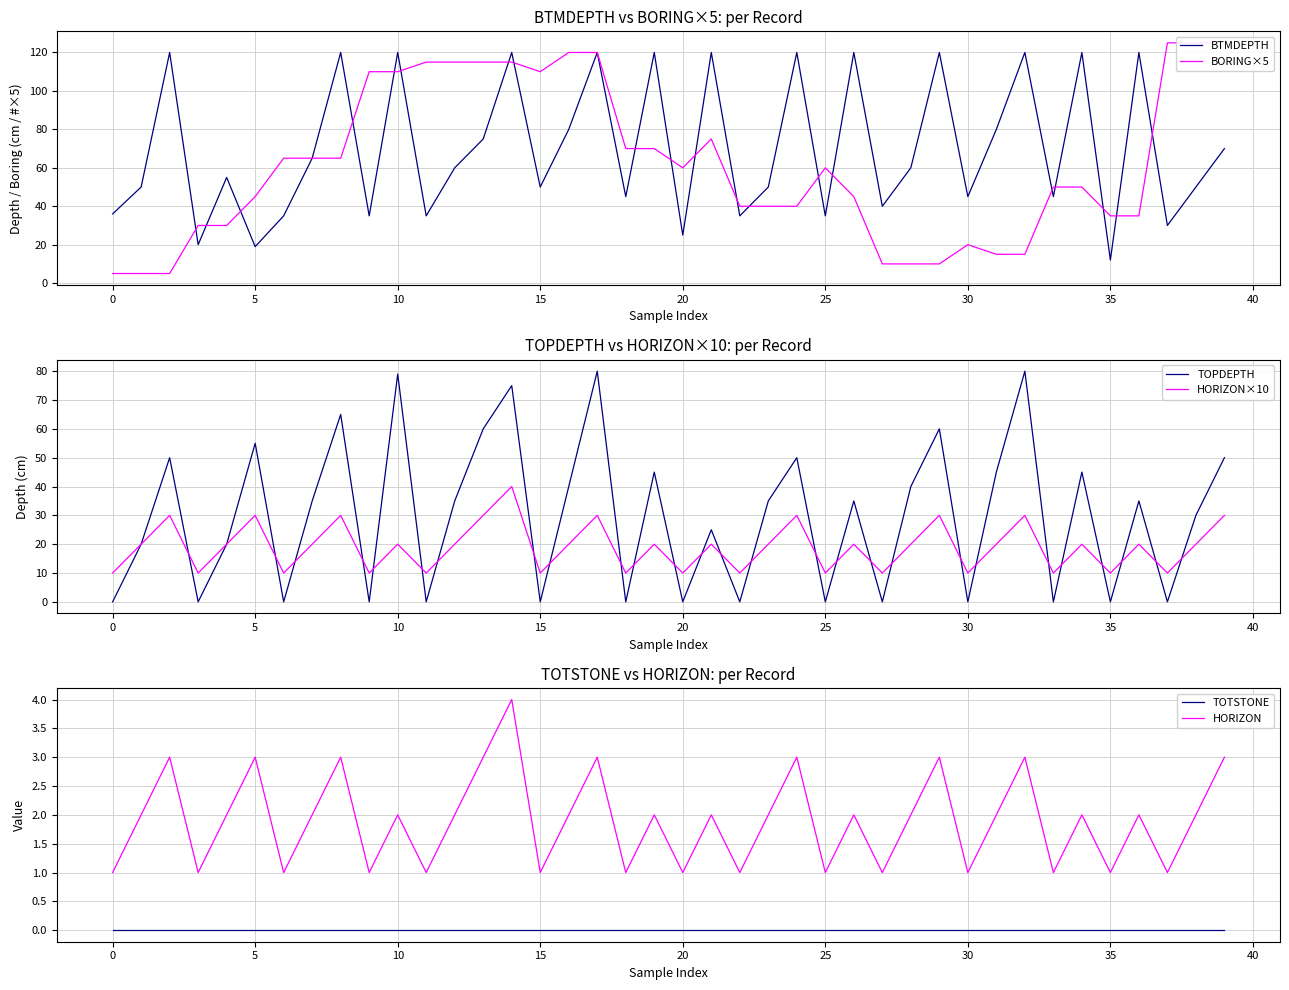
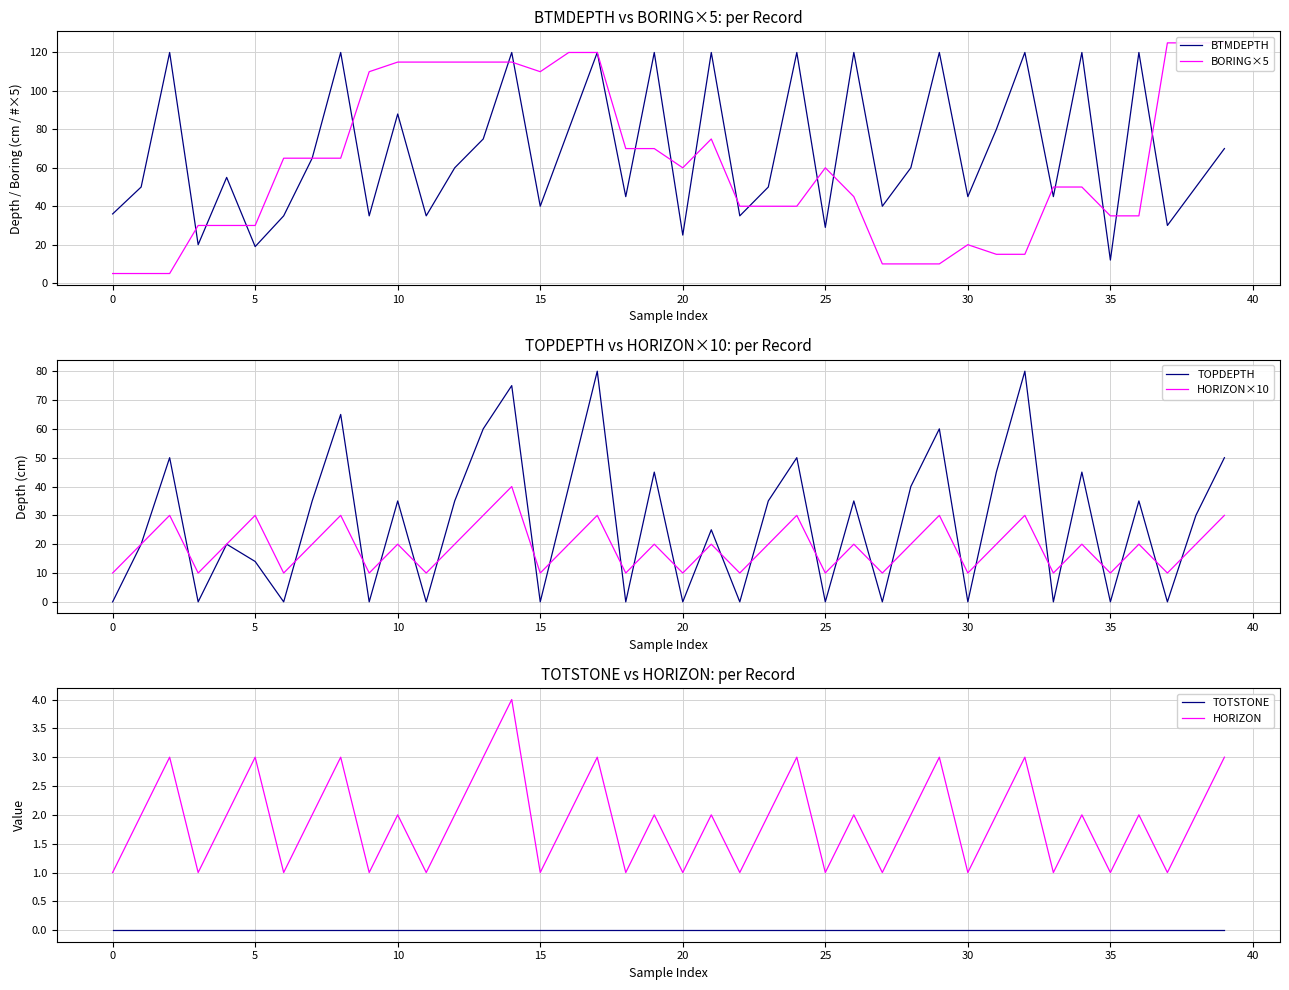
BTMDEPTH vs BORING×5: per Record, BORING×5, 5: 45 -> 30
BTMDEPTH vs BORING×5: per Record, BTMDEPTH, 10: 120 -> 88
BTMDEPTH vs BORING×5: per Record, BORING×5, 10: 110 -> 115
BTMDEPTH vs BORING×5: per Record, BTMDEPTH, 15: 50 -> 40
BTMDEPTH vs BORING×5: per Record, BTMDEPTH, 25: 35 -> 29
TOPDEPTH vs HORIZON×10: per Record, TOPDEPTH, 5: 55 -> 14
TOPDEPTH vs HORIZON×10: per Record, TOPDEPTH, 10: 79 -> 35
